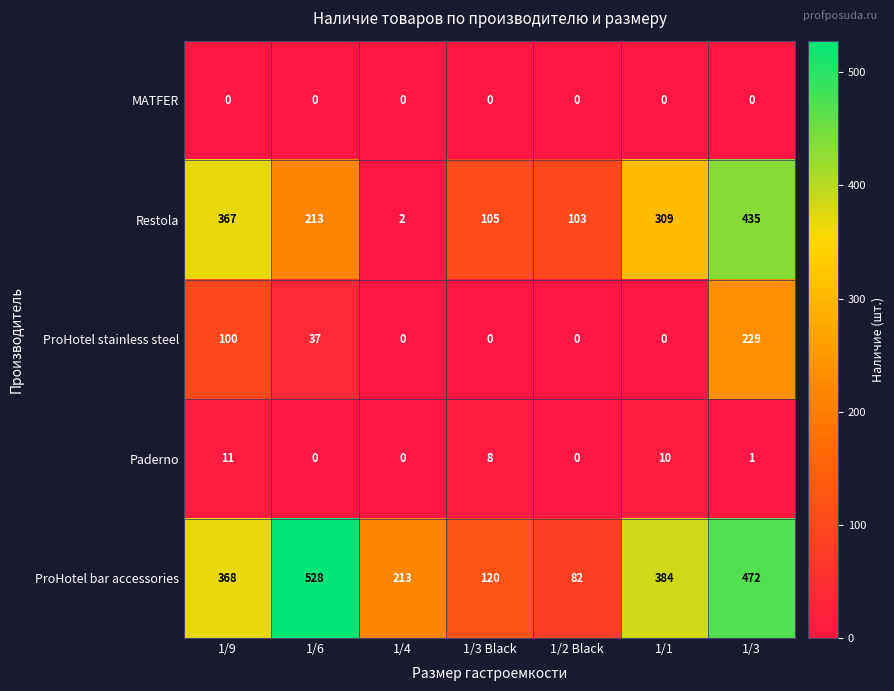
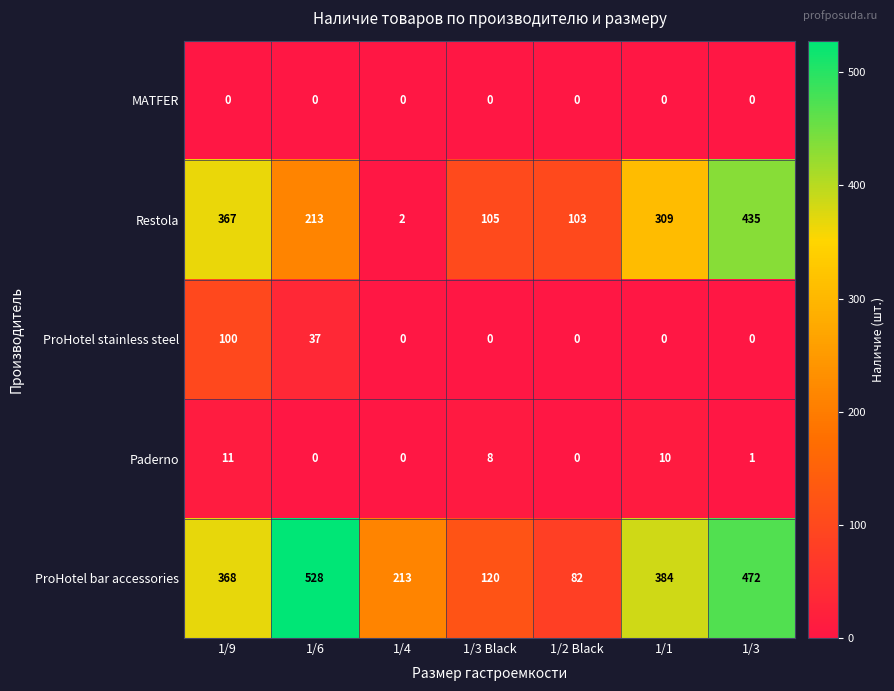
ProHotel stainless steel, 1/3: 229 -> 0
